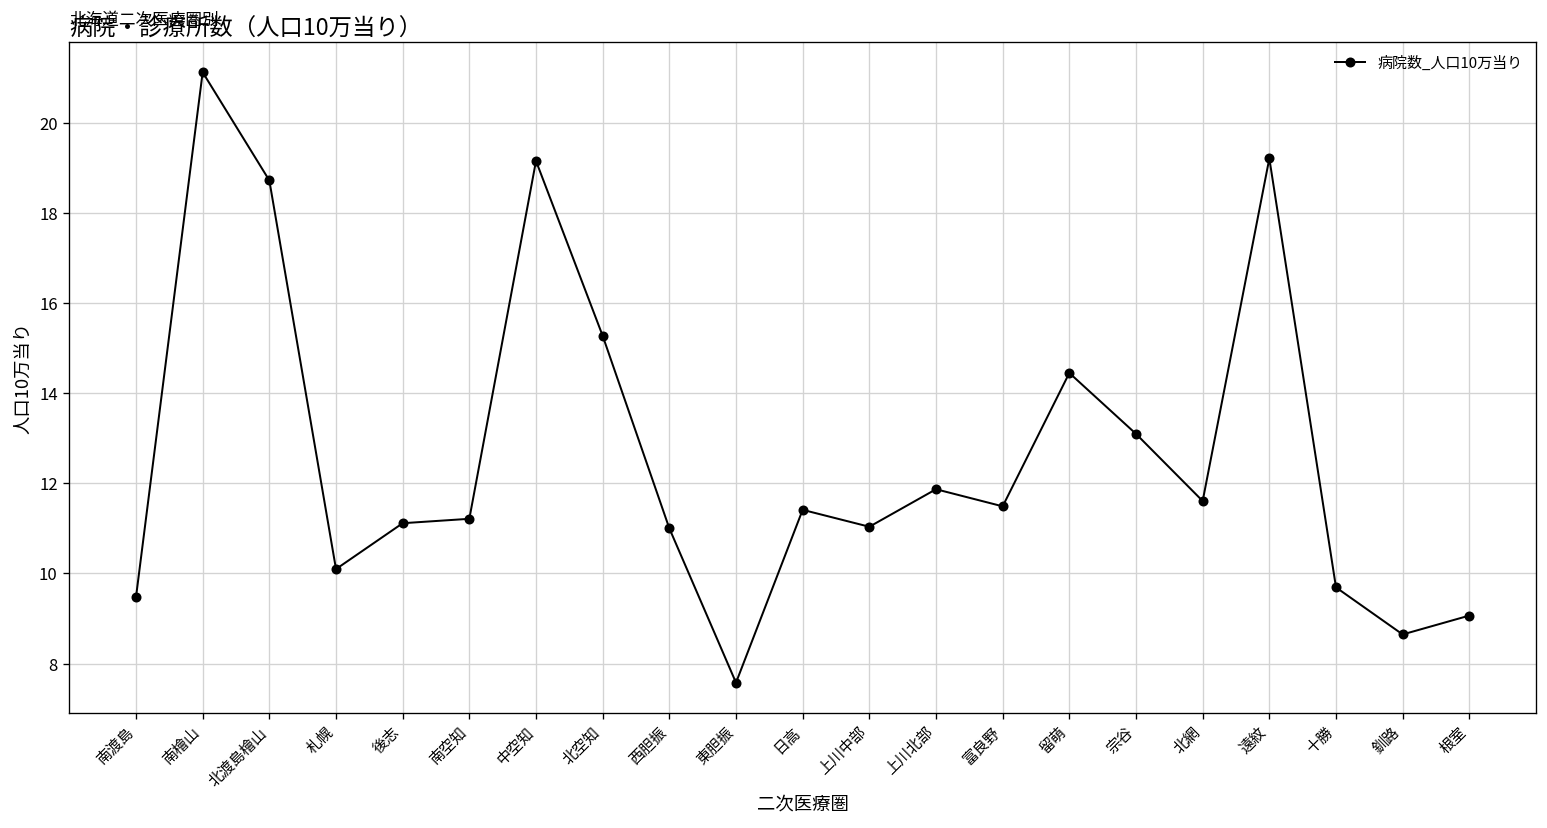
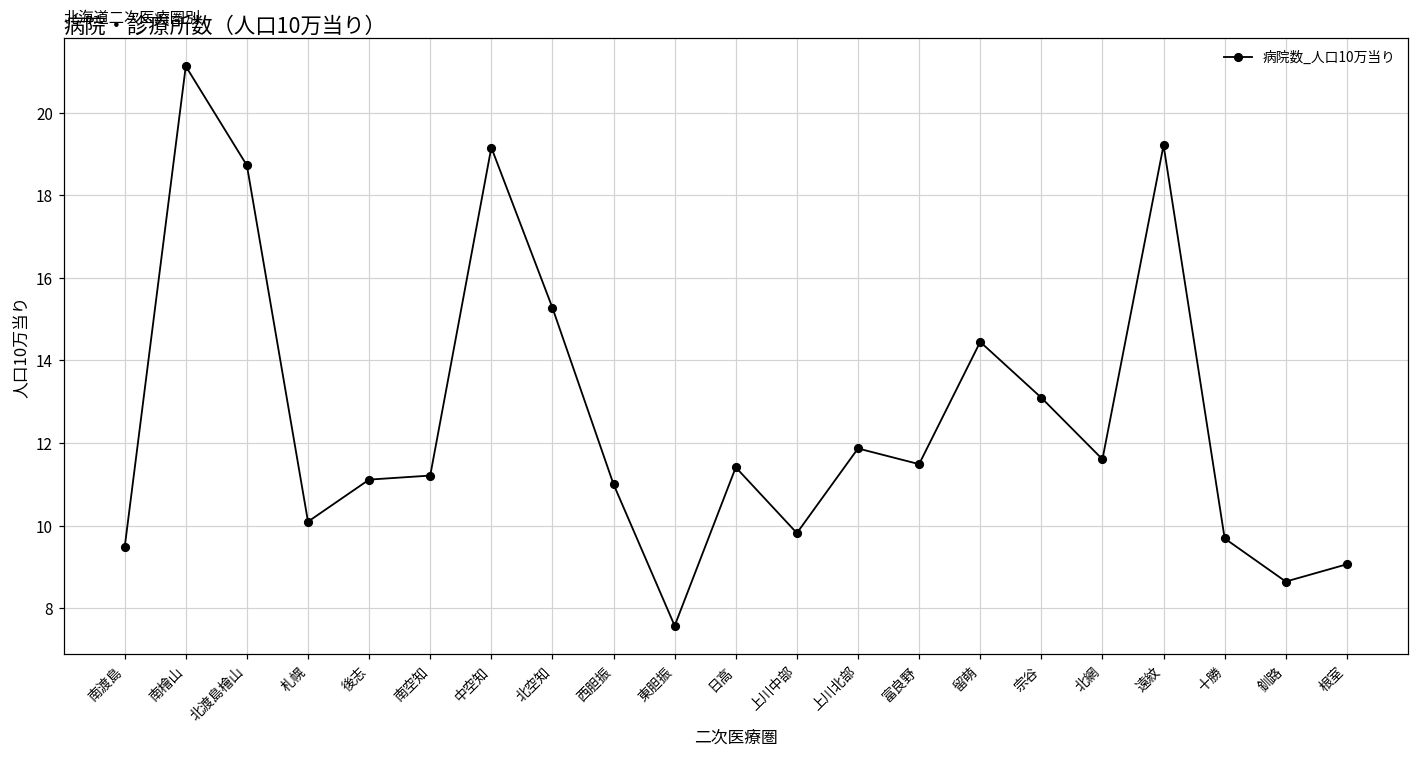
上川中部: 11.0 -> 9.8
